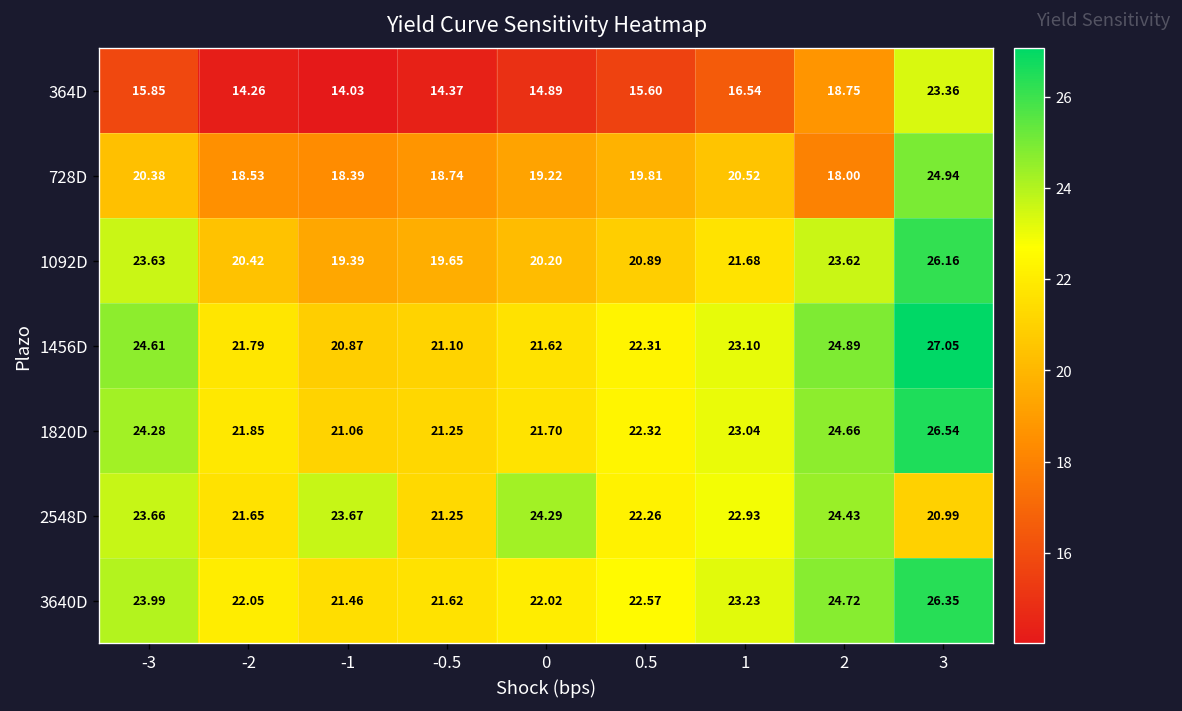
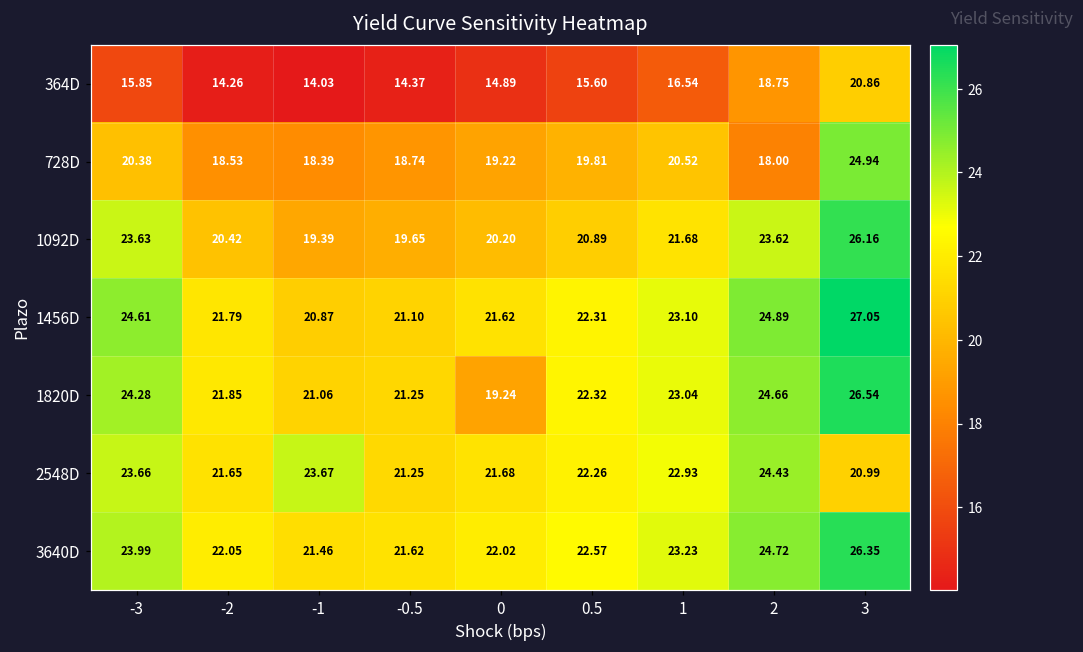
364D, 3: 23.36 -> 20.86
1820D, 0: 21.70 -> 19.24
2548D, 0: 24.29 -> 21.68
